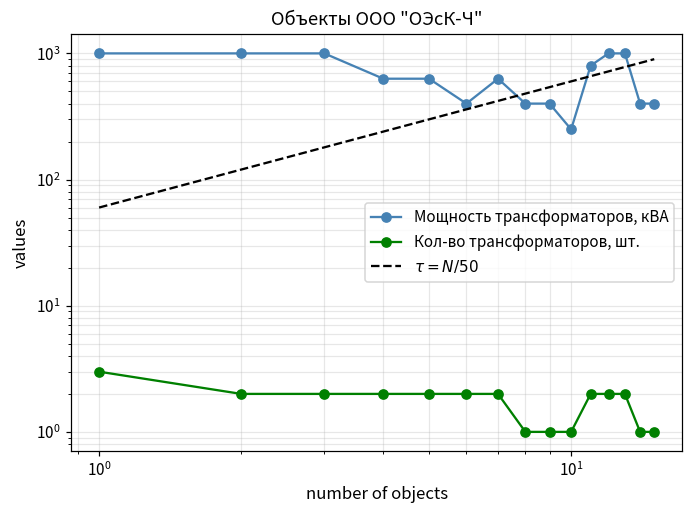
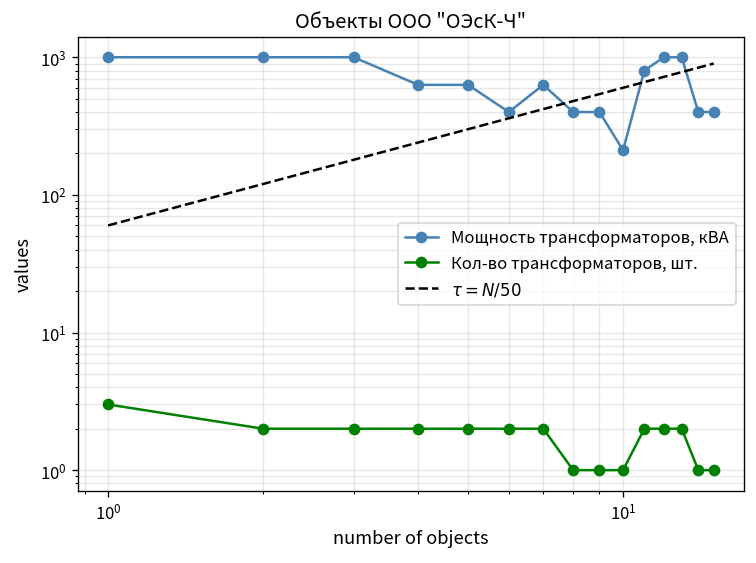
Мощность трансформаторов, кВА, 10^1: 250 -> 210
